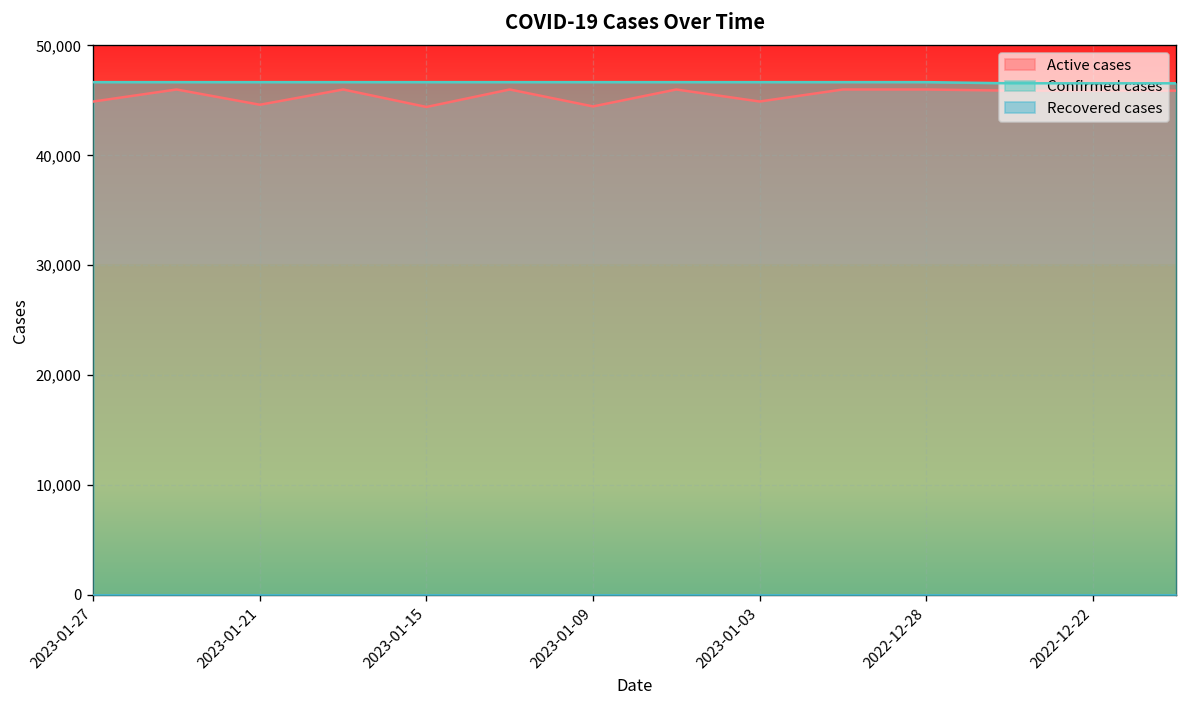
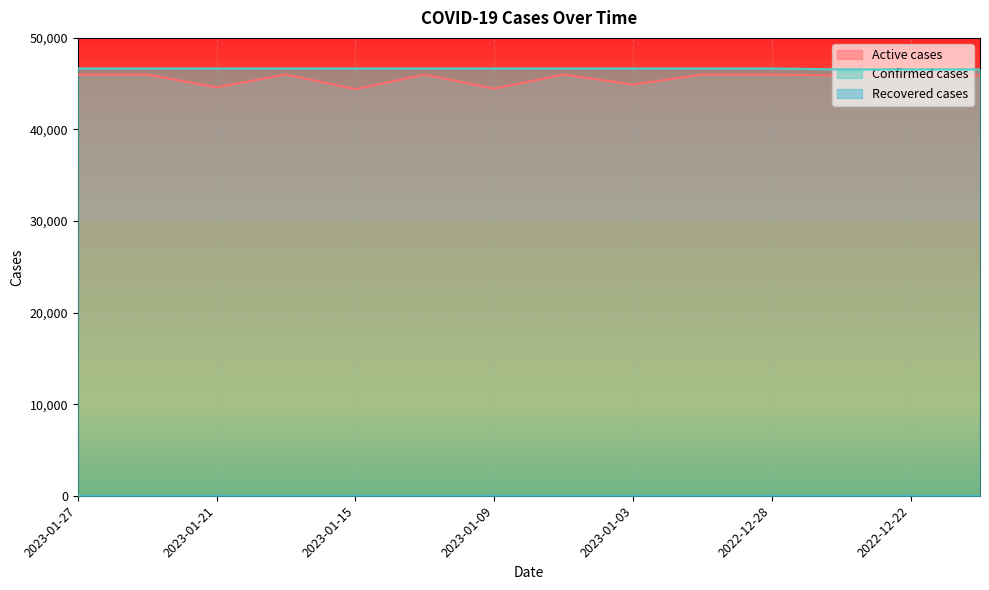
Active cases, 2023-01-27: 45,000 -> 46,000
